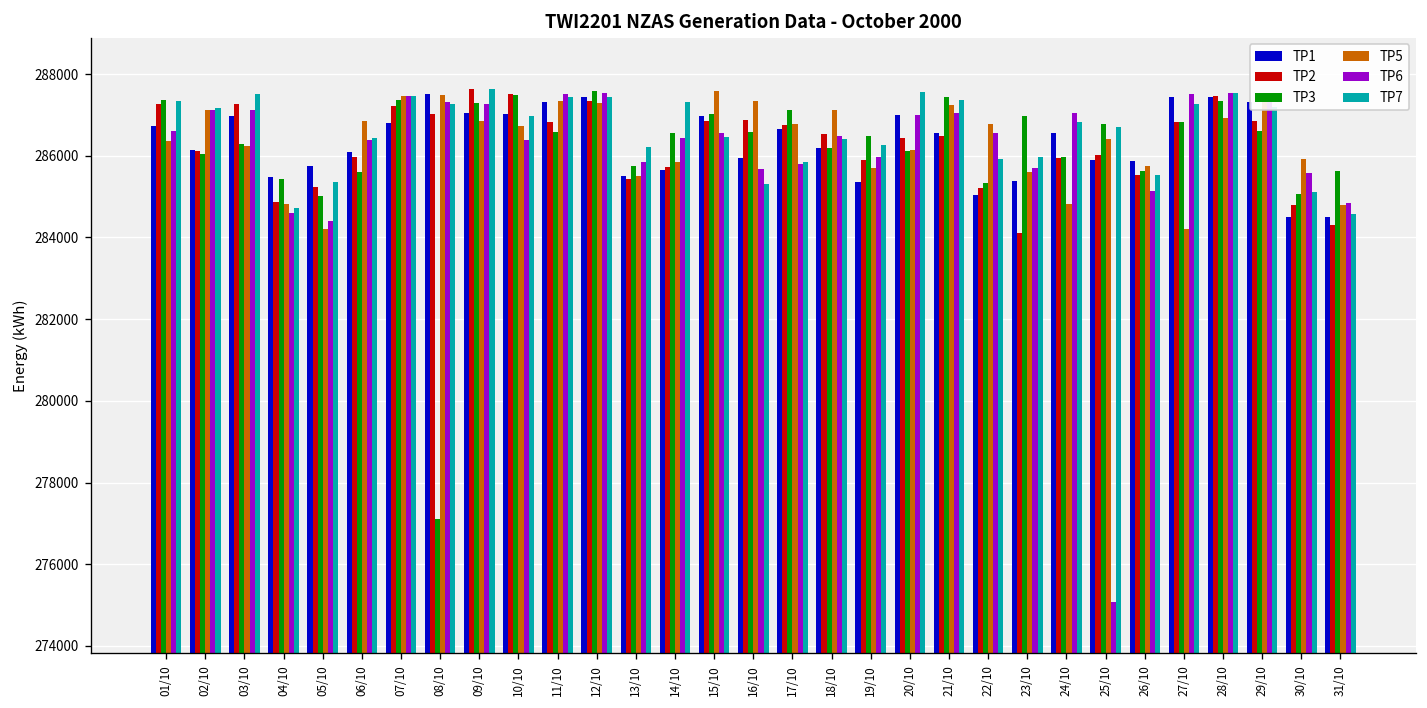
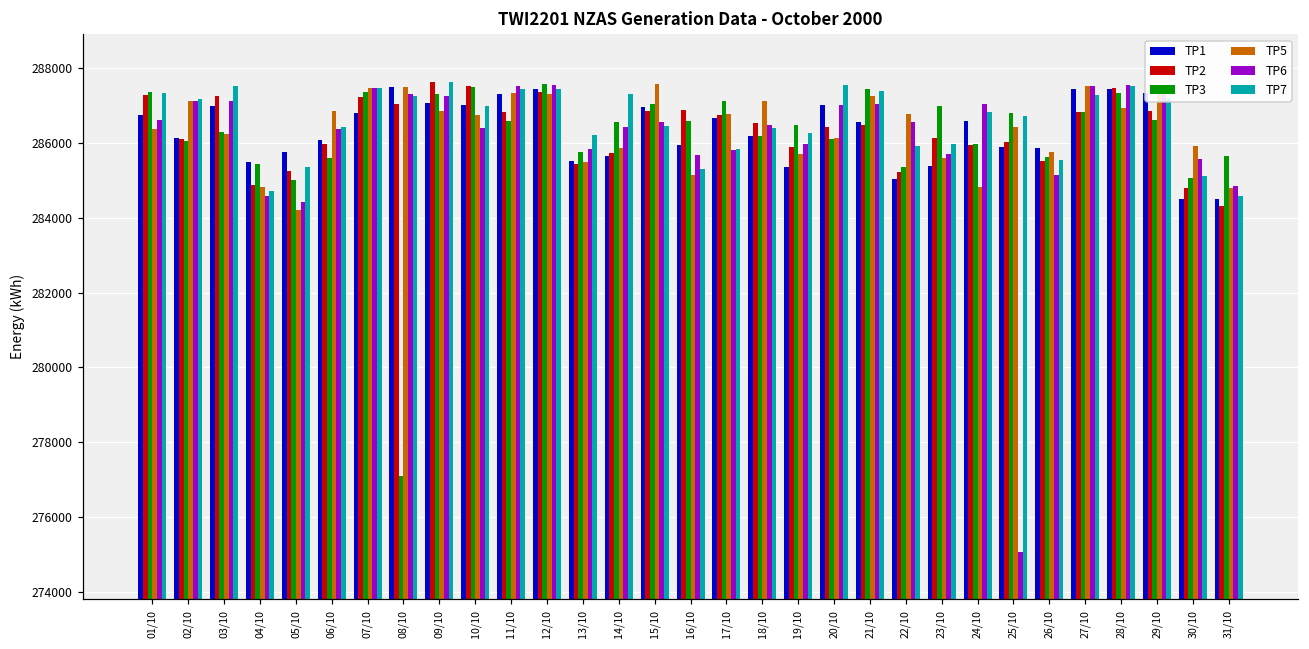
TP5, 16/10: 287300 -> 285100
TP2, 23/10: 284100 -> 286100
TP5, 27/10: 284200 -> 287500
